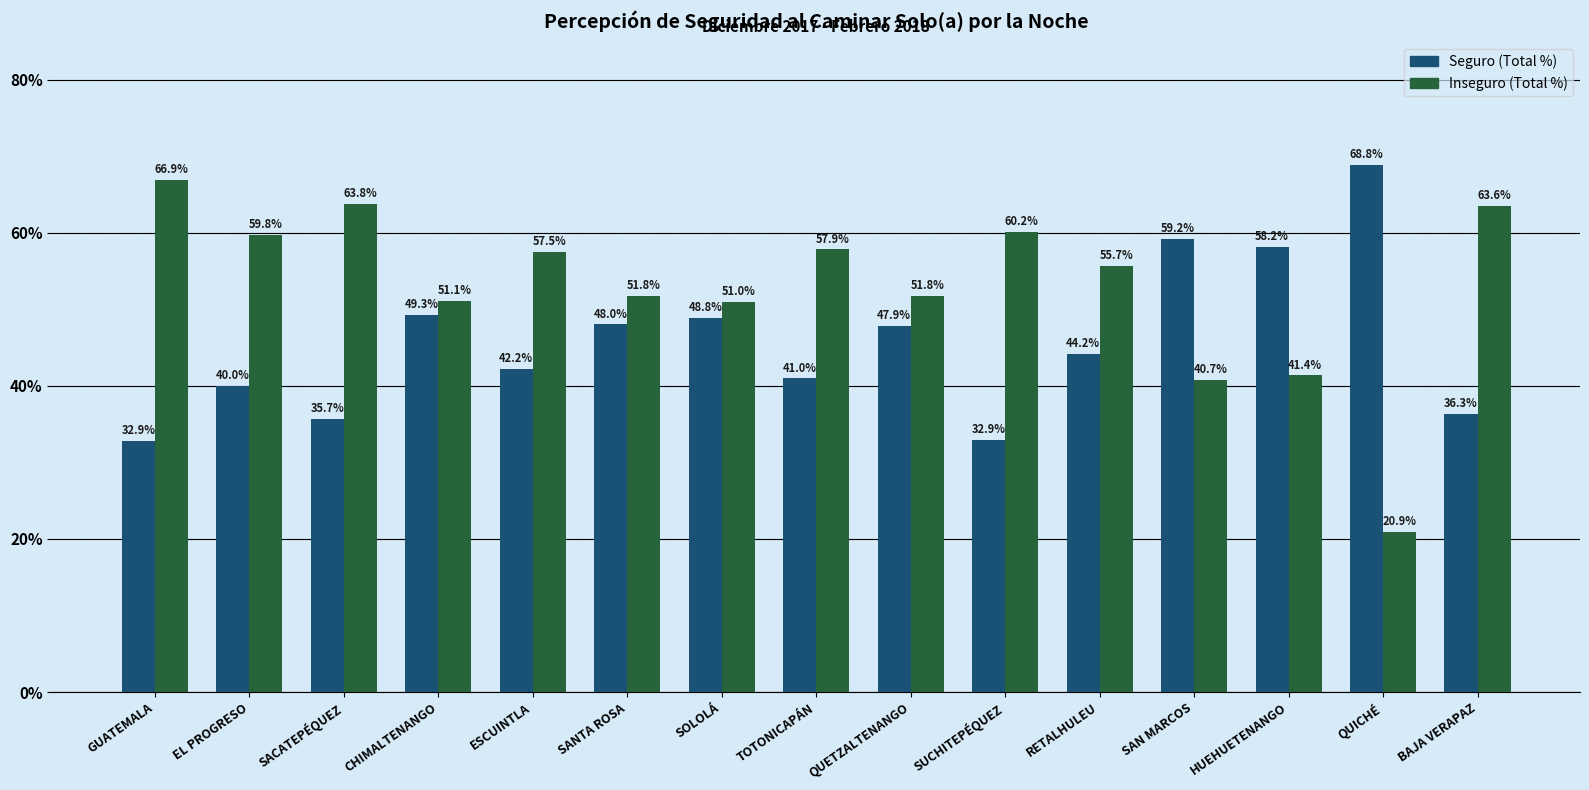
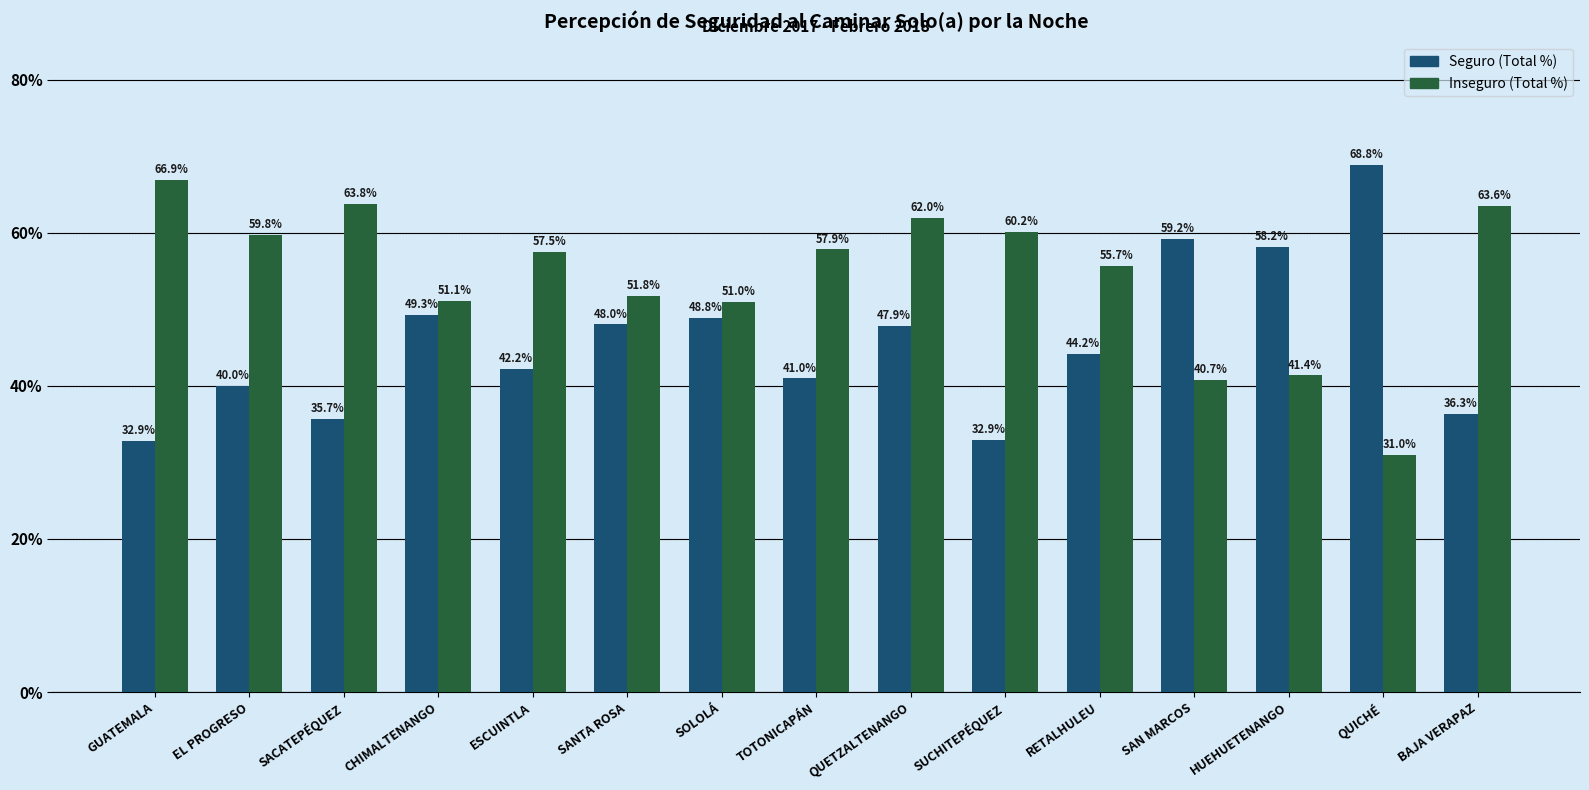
Inseguro (Total %), QUETZALTENANGO: 51.8% -> 62.0%
Inseguro (Total %), QUICHÉ: 20.9% -> 31.0%
